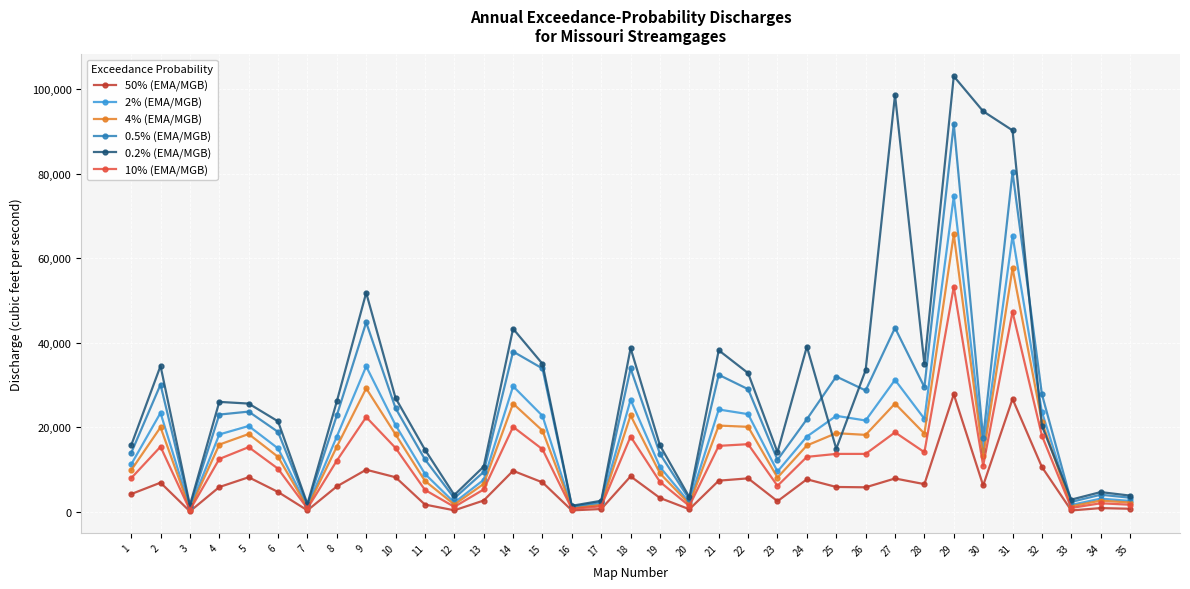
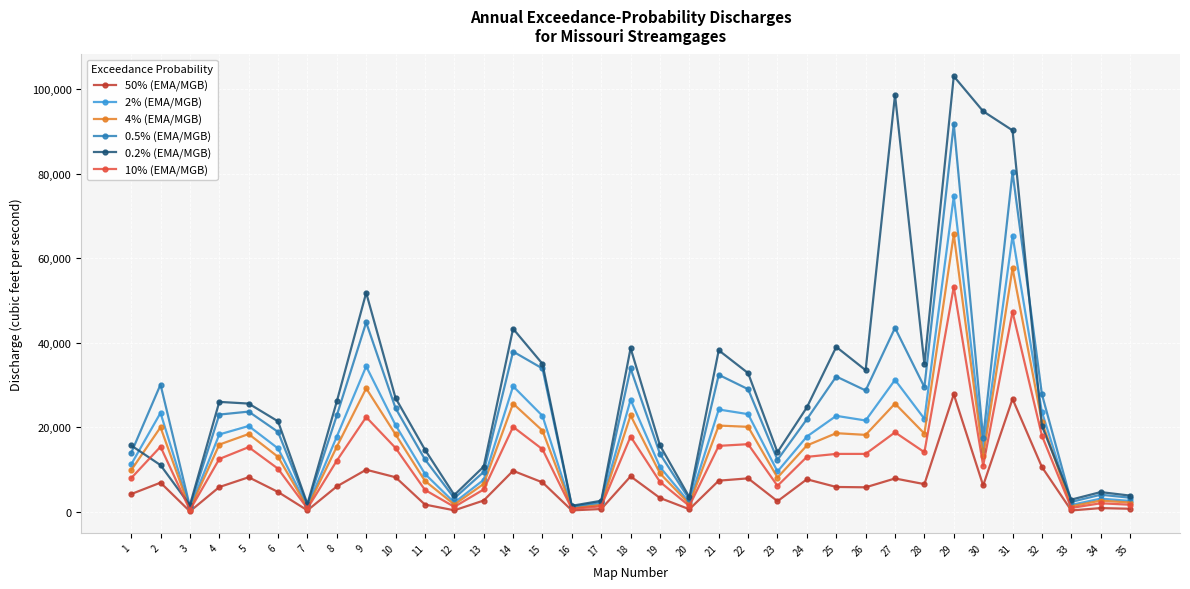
0.2% (EMA/MGB), 2: 35,000 -> 11,000
0.2% (EMA/MGB), 24: 39,000 -> 25,000
0.2% (EMA/MGB), 25: 15,000 -> 39,000
